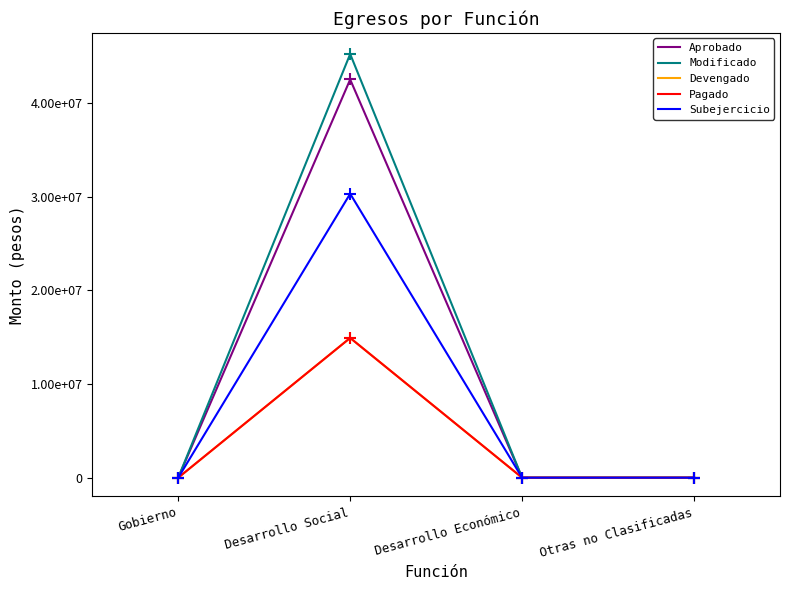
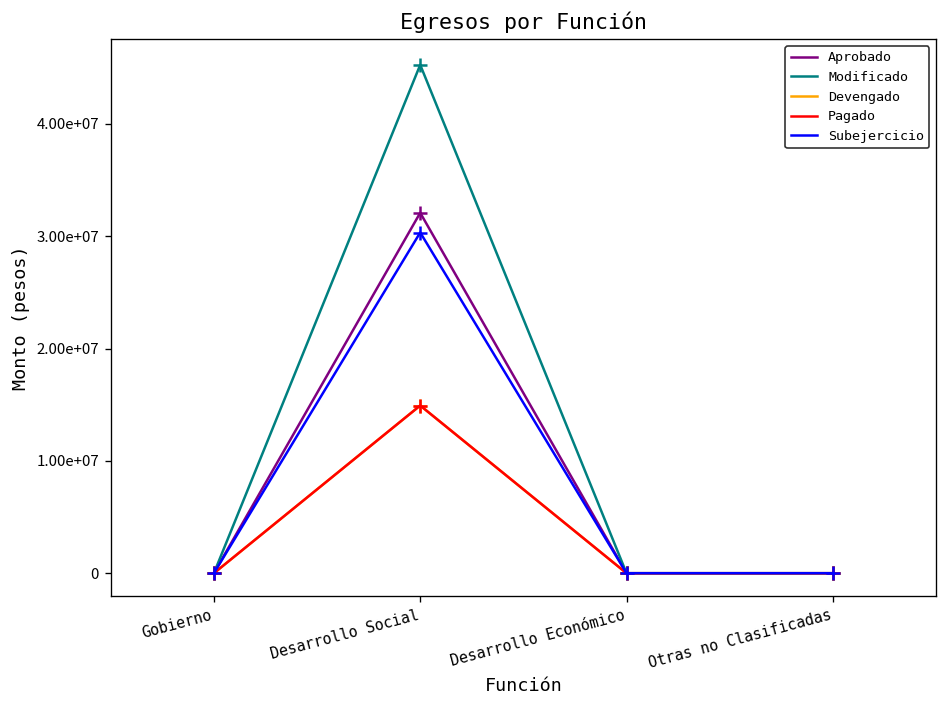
Aprobado, Desarrollo Social: 43000000 -> 32000000
